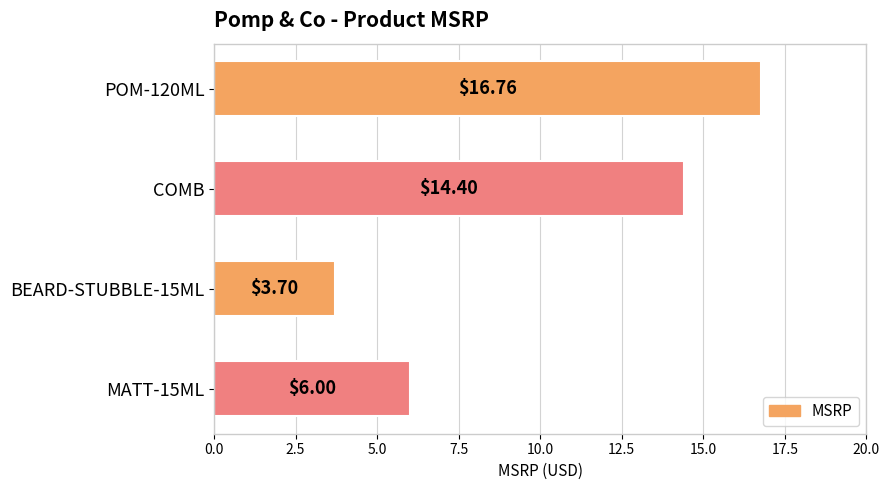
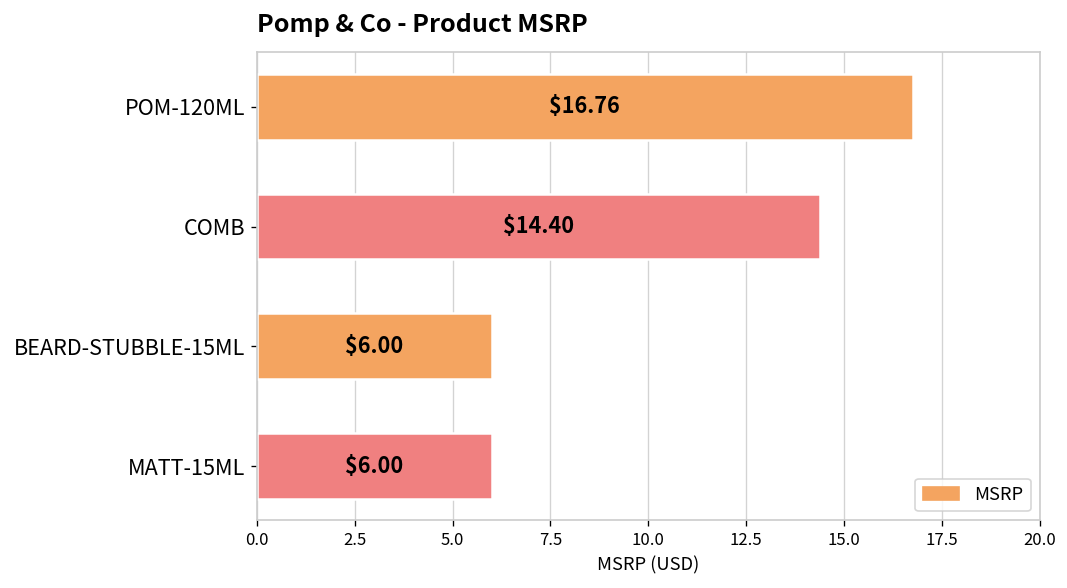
BEARD-STUBBLE-15ML: $3.70 -> $6.00
